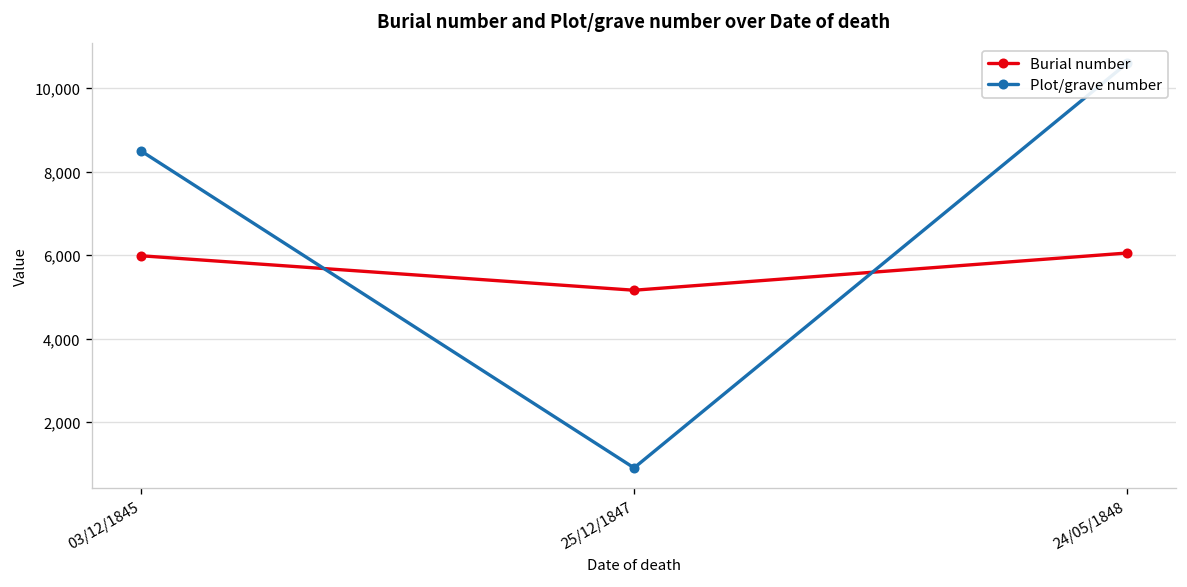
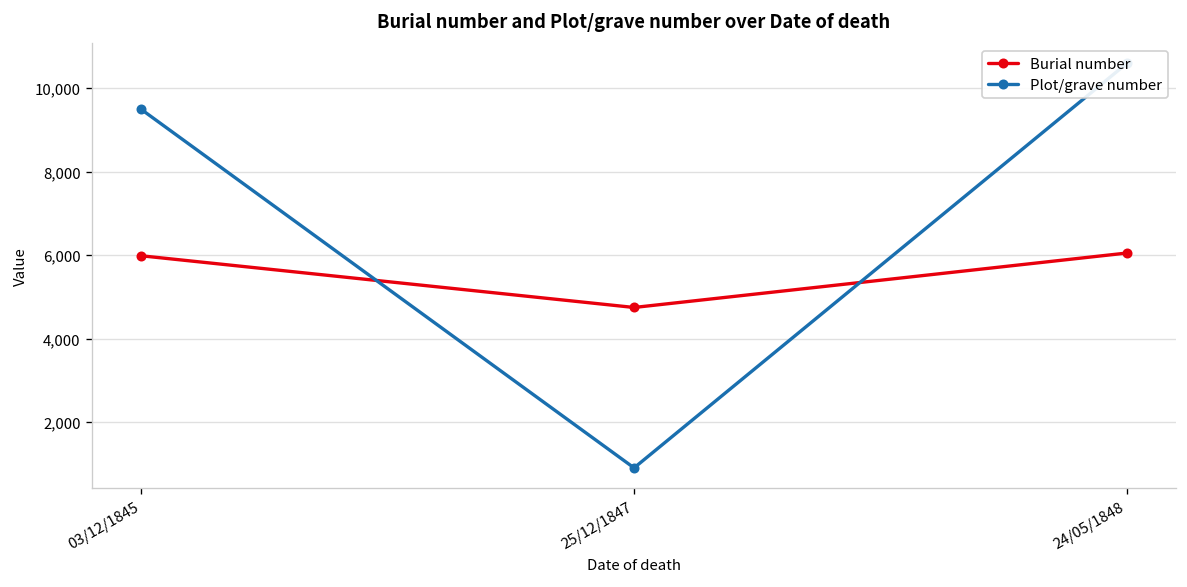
Plot/grave number, 03/12/1845: 8,500 -> 9,500
Burial number, 25/12/1847: 5,200 -> 4,700
